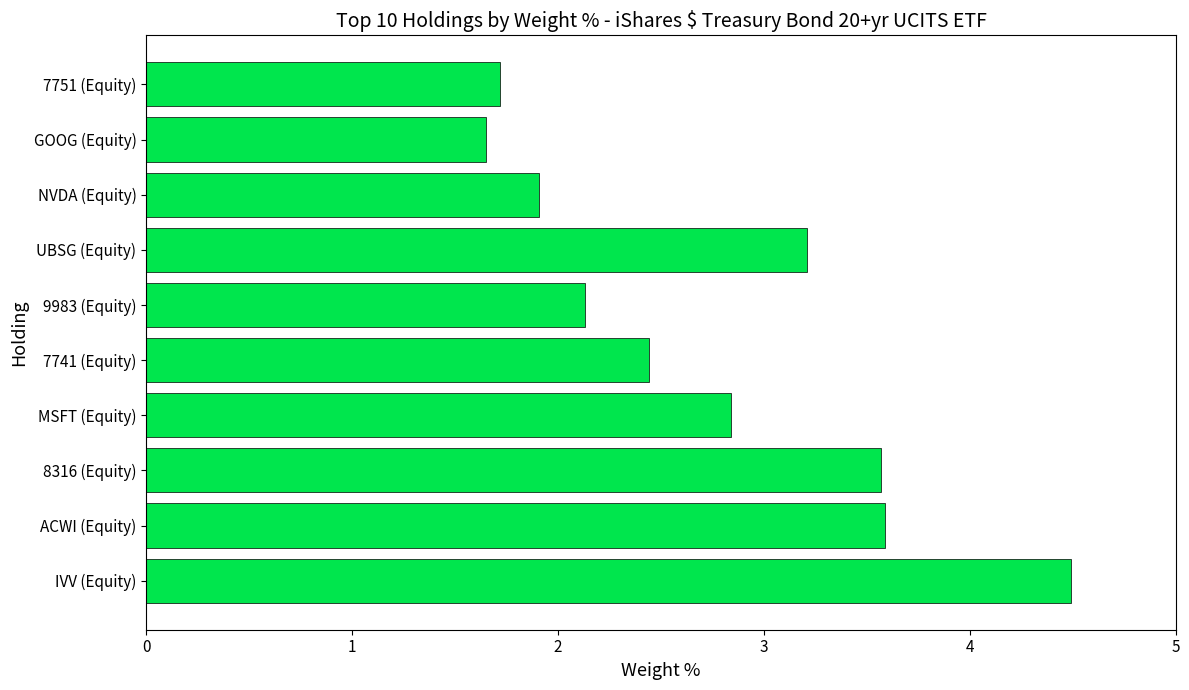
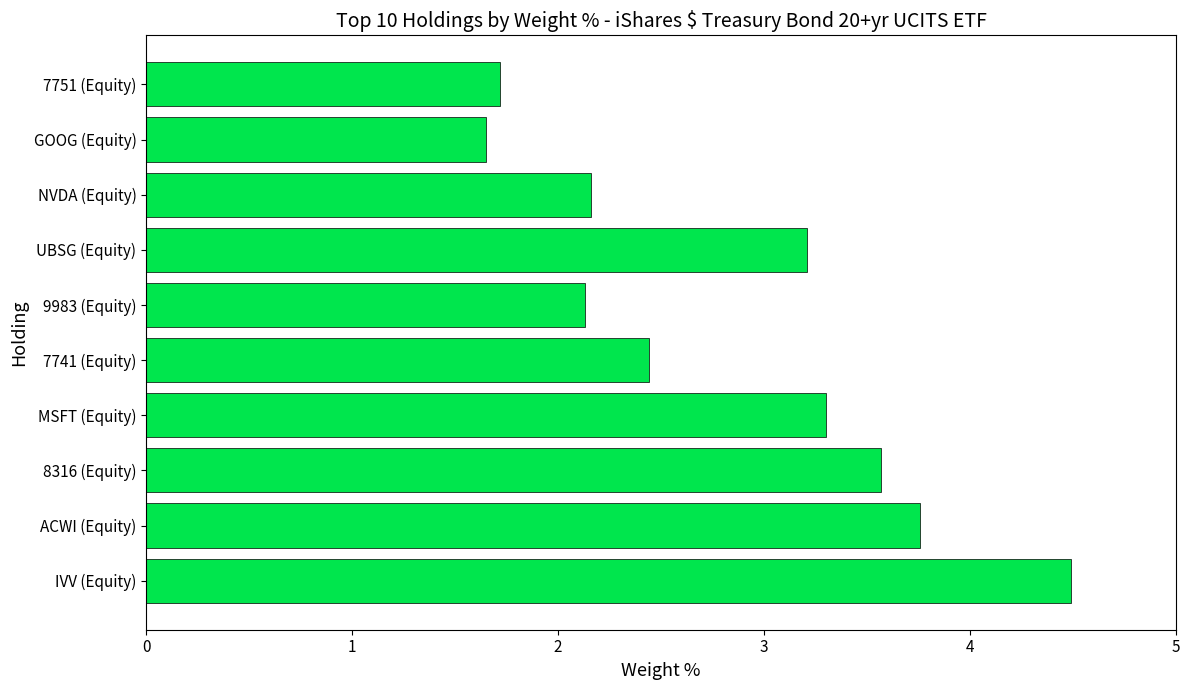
NVDA (Equity): 1.91 -> 2.16
MSFT (Equity): 2.84 -> 3.30
ACWI (Equity): 3.59 -> 3.76
